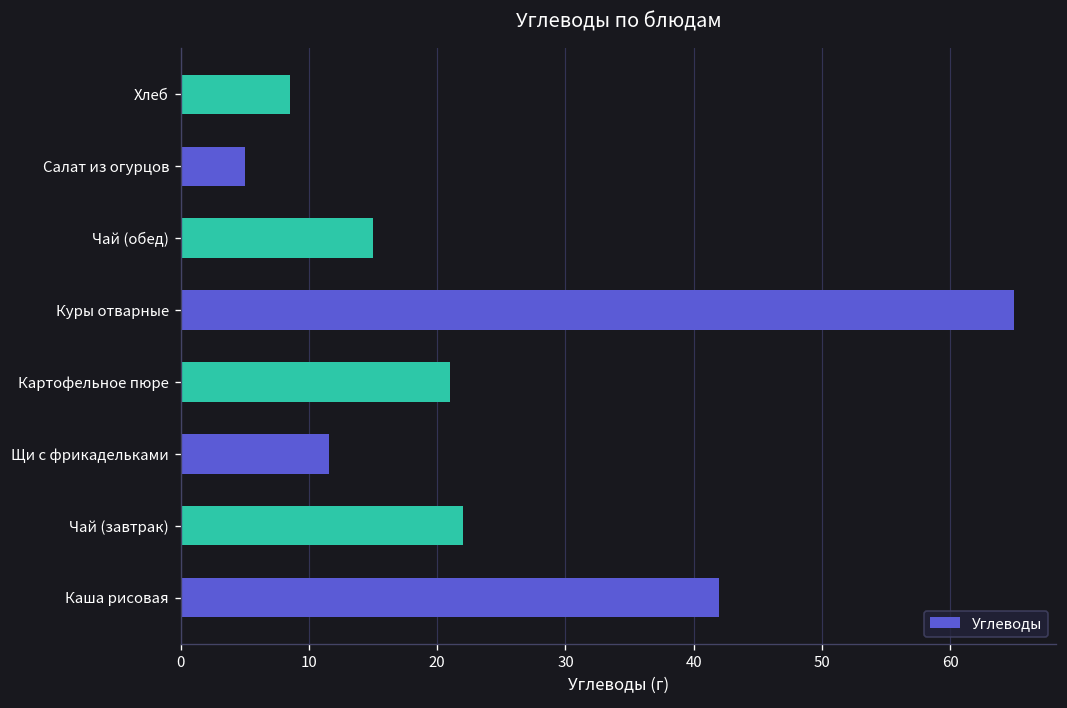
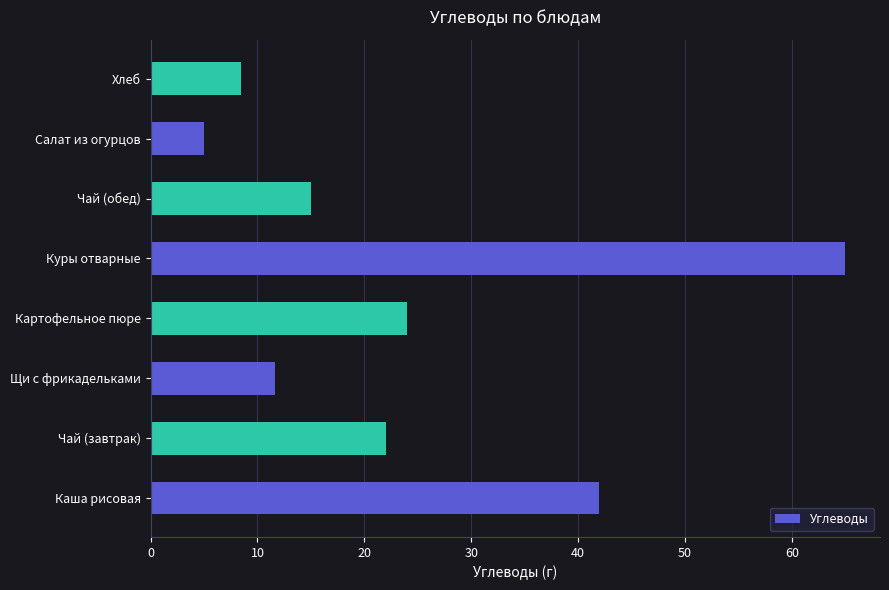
Картофельное пюре: 21 -> 24
